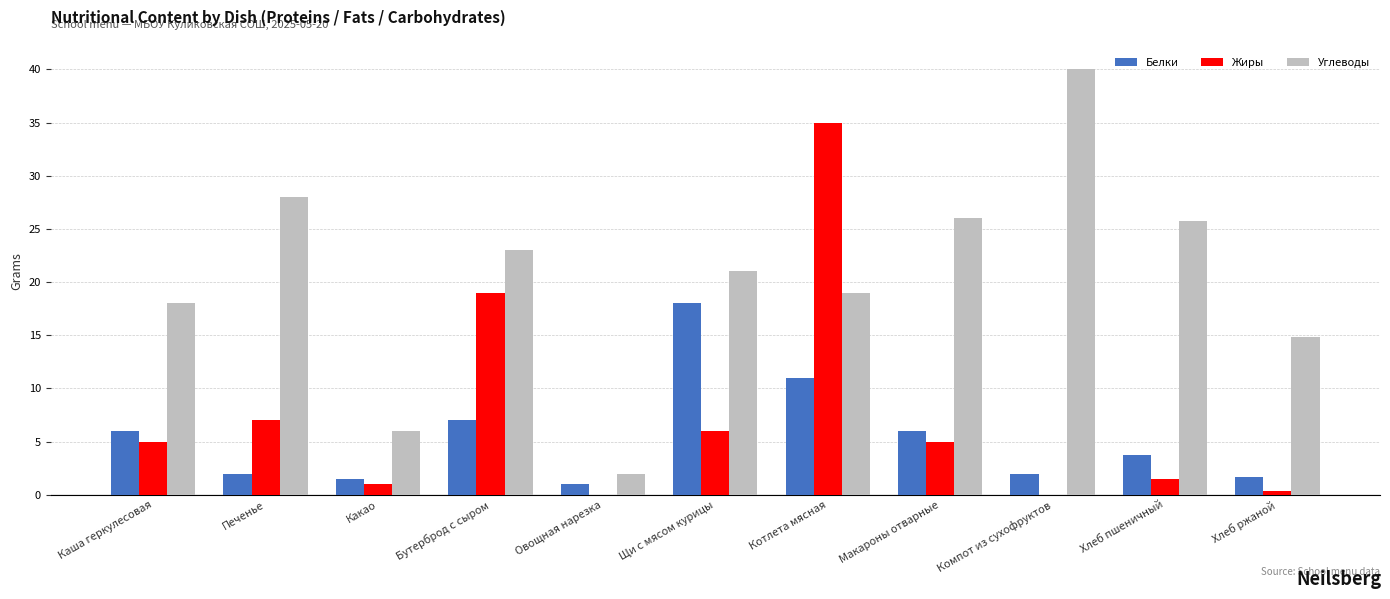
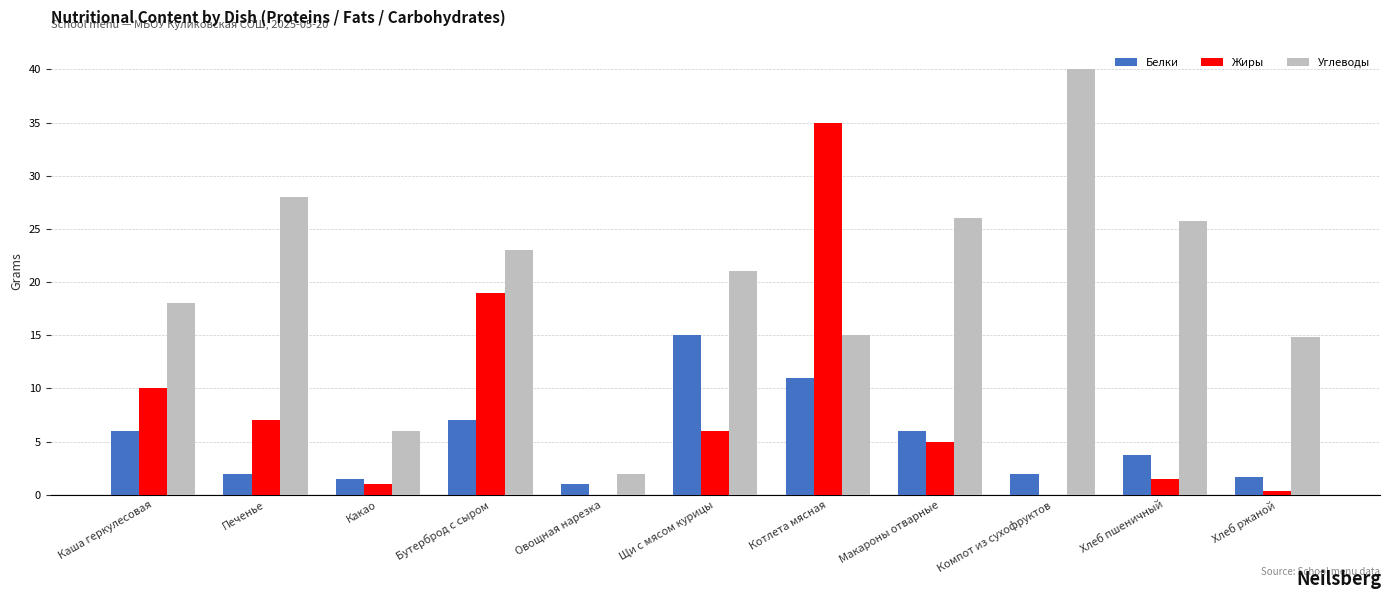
Жиры, Каша геркулесовая: 5 -> 10
Белки, Щи с мясом курицы: 18 -> 15
Углеводы, Котлета мясная: 19 -> 15
